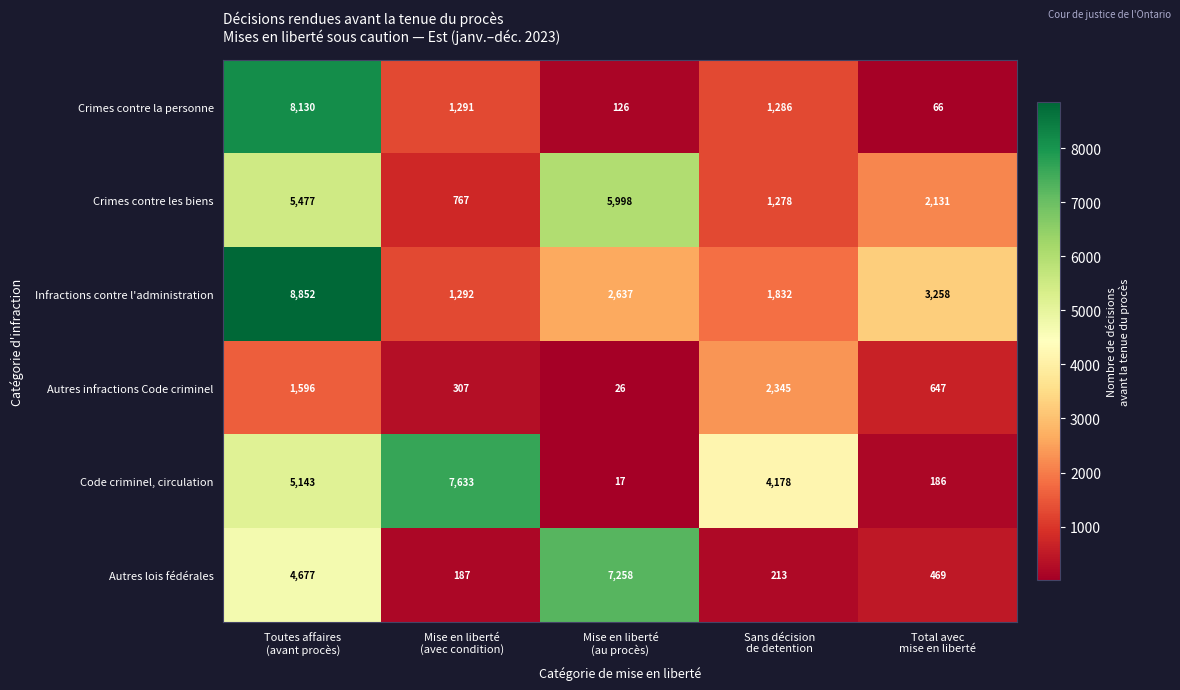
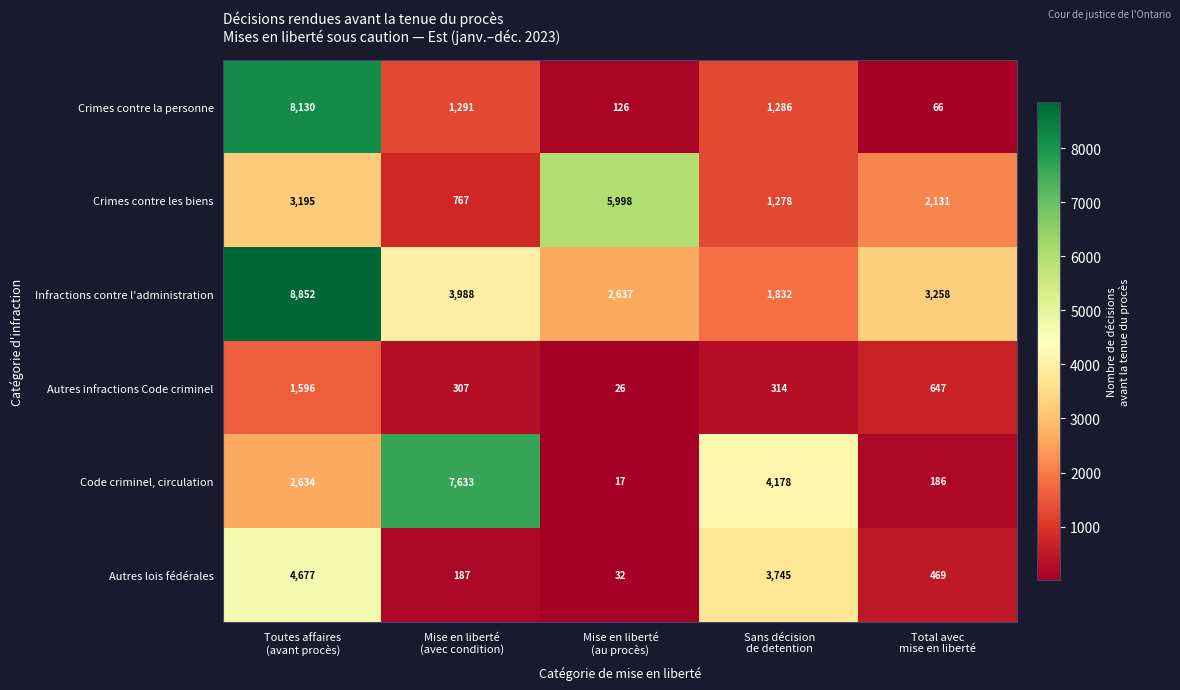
Crimes contre les biens, Toutes affaires (avant procès): 5,477 -> 3,195
Infractions contre l'administration, Mise en liberté (avec condition): 1,292 -> 3,988
Autres infractions Code criminel, Sans décision de detention: 2,345 -> 314
Code criminel, circulation, Toutes affaires (avant procès): 5,143 -> 2,634
Autres lois fédérales, Mise en liberté (au procès): 7,258 -> 32
Autres lois fédérales, Sans décision de detention: 213 -> 3,745
